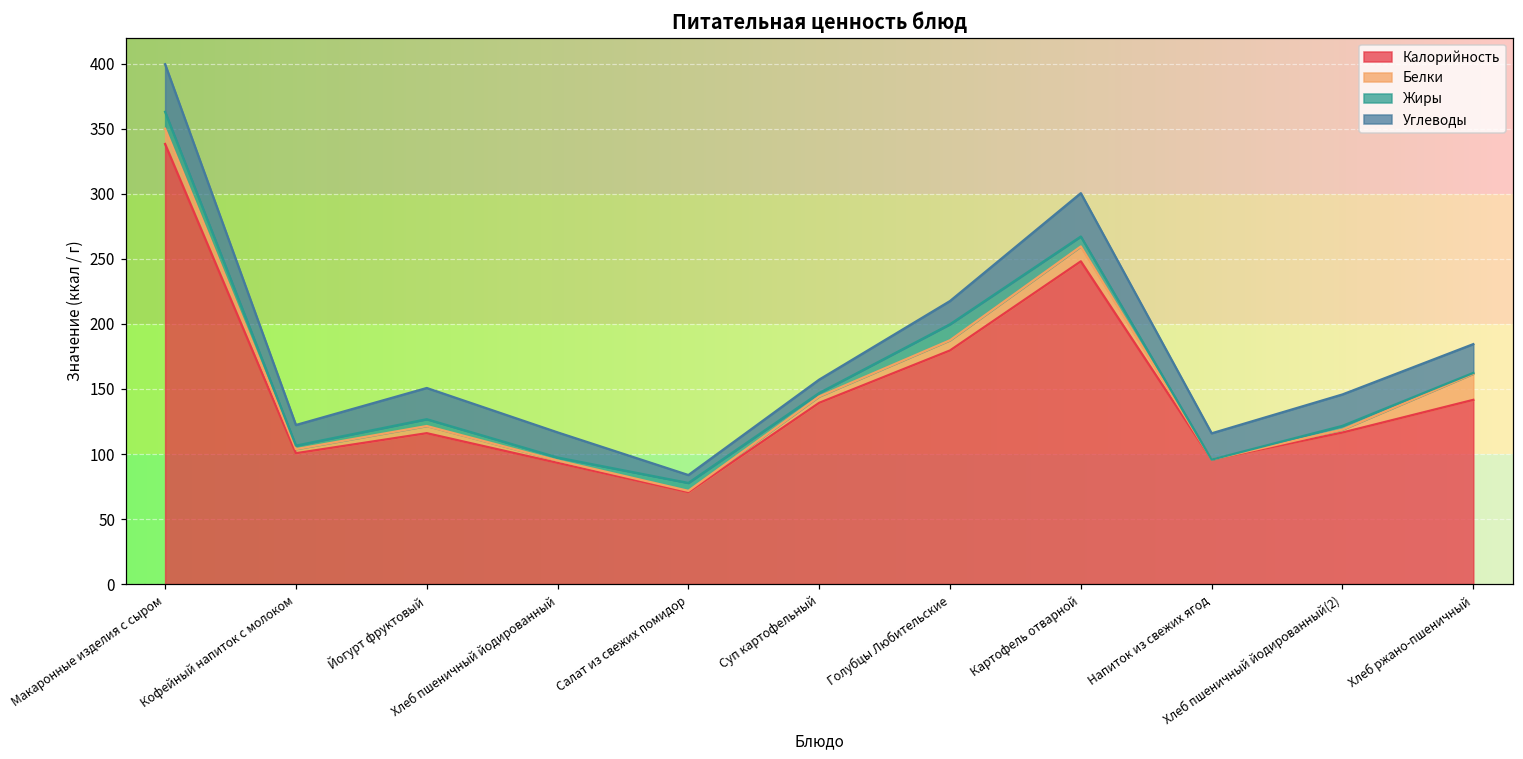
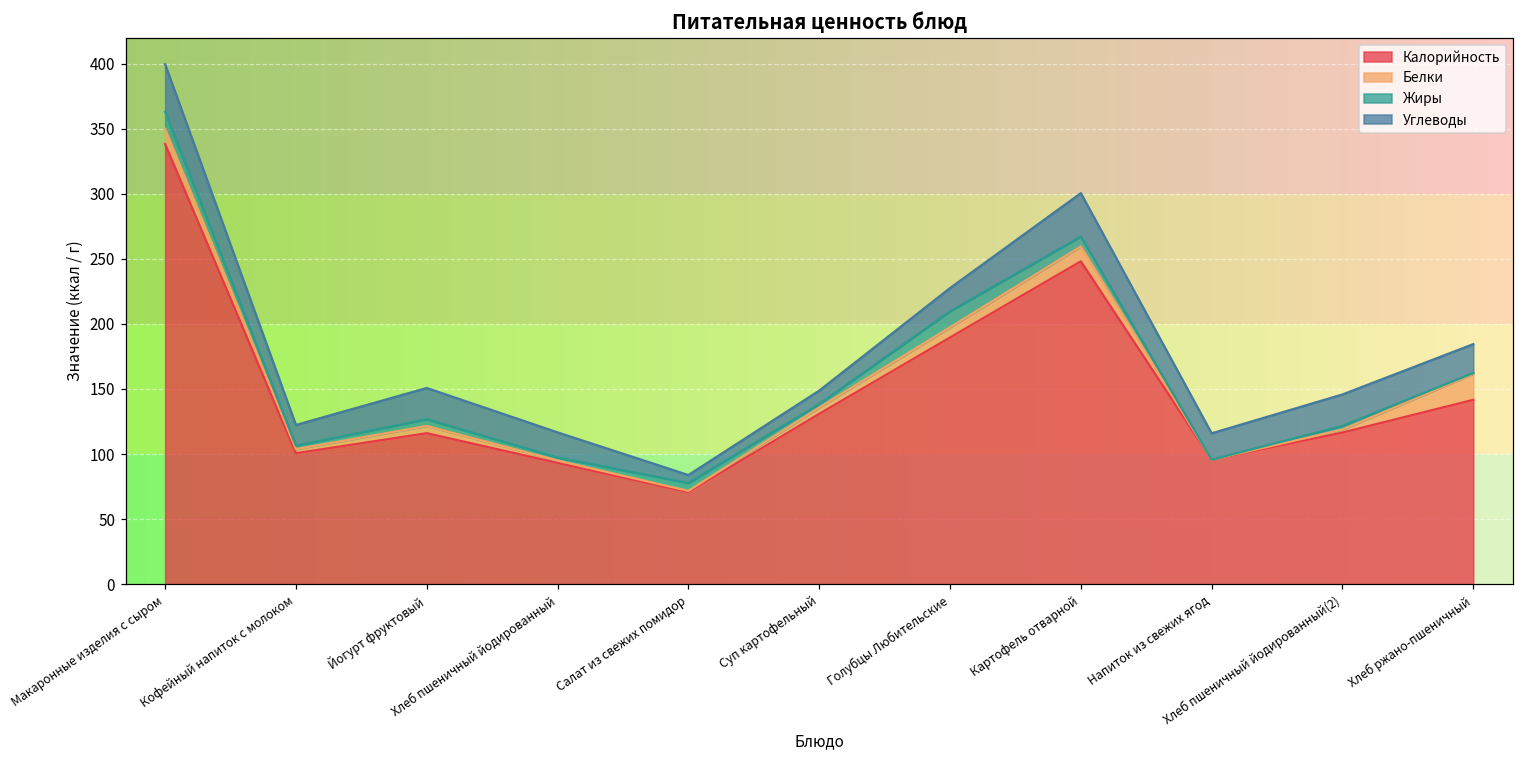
Калорийность, Суп картофельный: 139 -> 131
Калорийность, Голубцы Любительские: 180 -> 190
